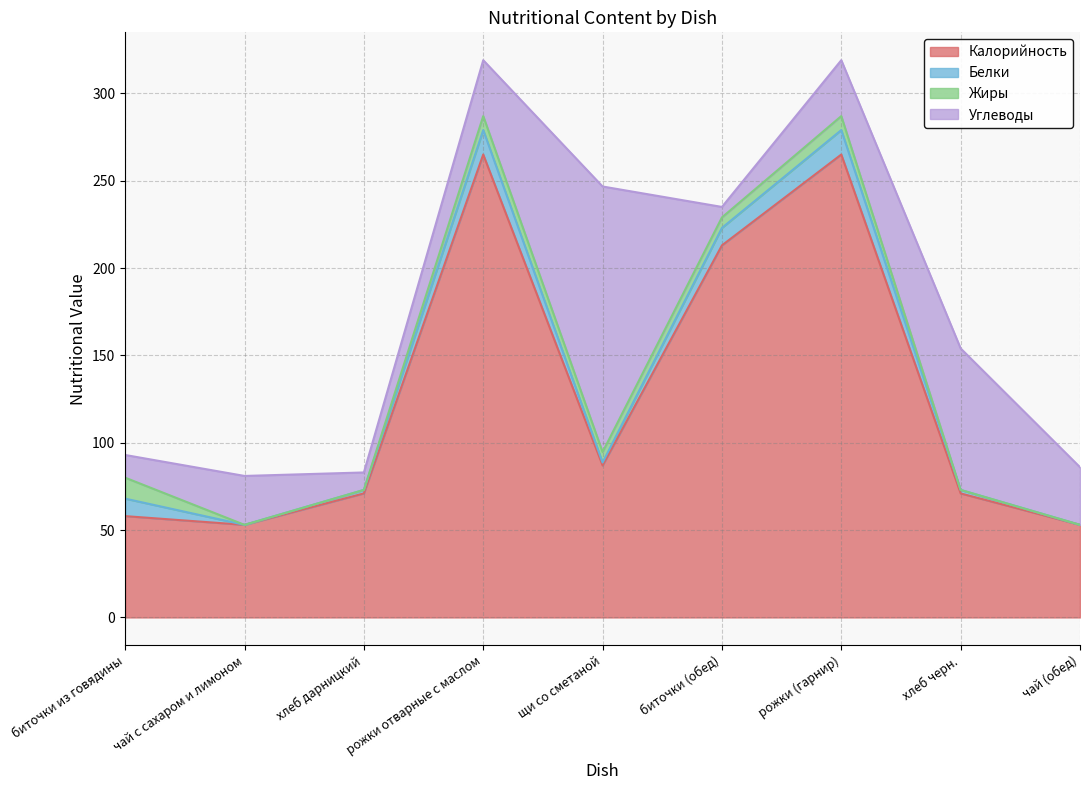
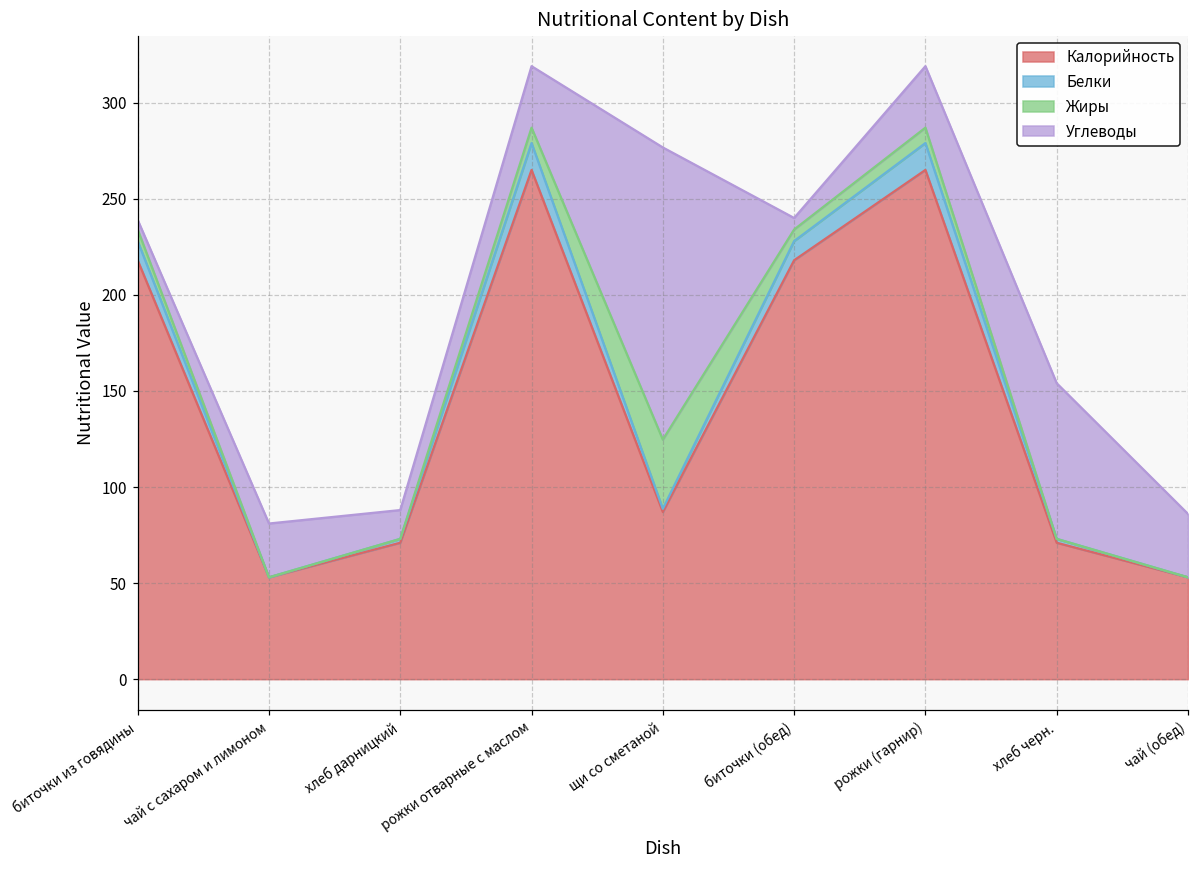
Калорийность, биточки из говядины: 58 -> 218
Жиры, биточки из говядины: 12 -> 6
Углеводы, биточки из говядины: 13 -> 5
Углеводы, хлеб дарницкий: 10 -> 15
Жиры, щи со сметаной: 6 -> 36
Калорийность, биточки (обед): 213 -> 218
